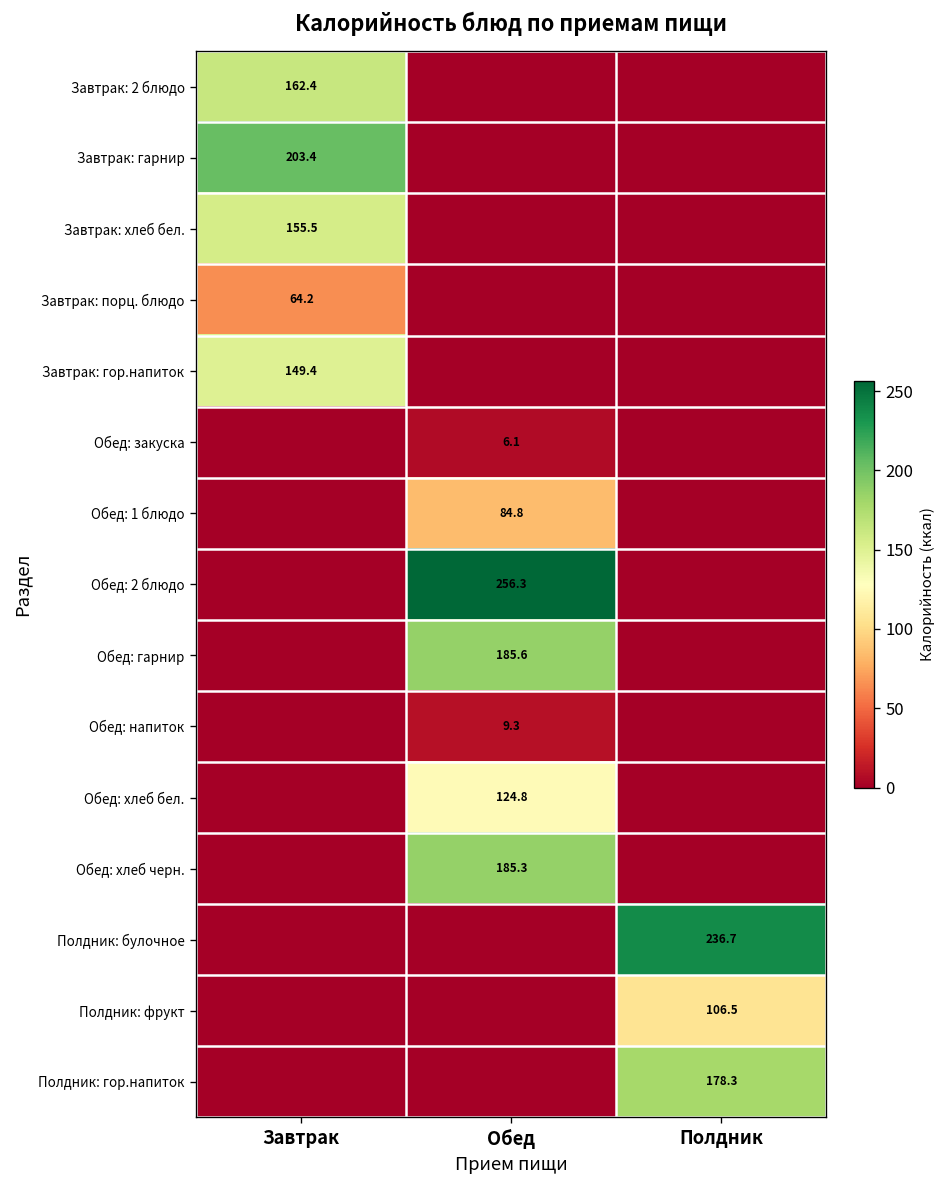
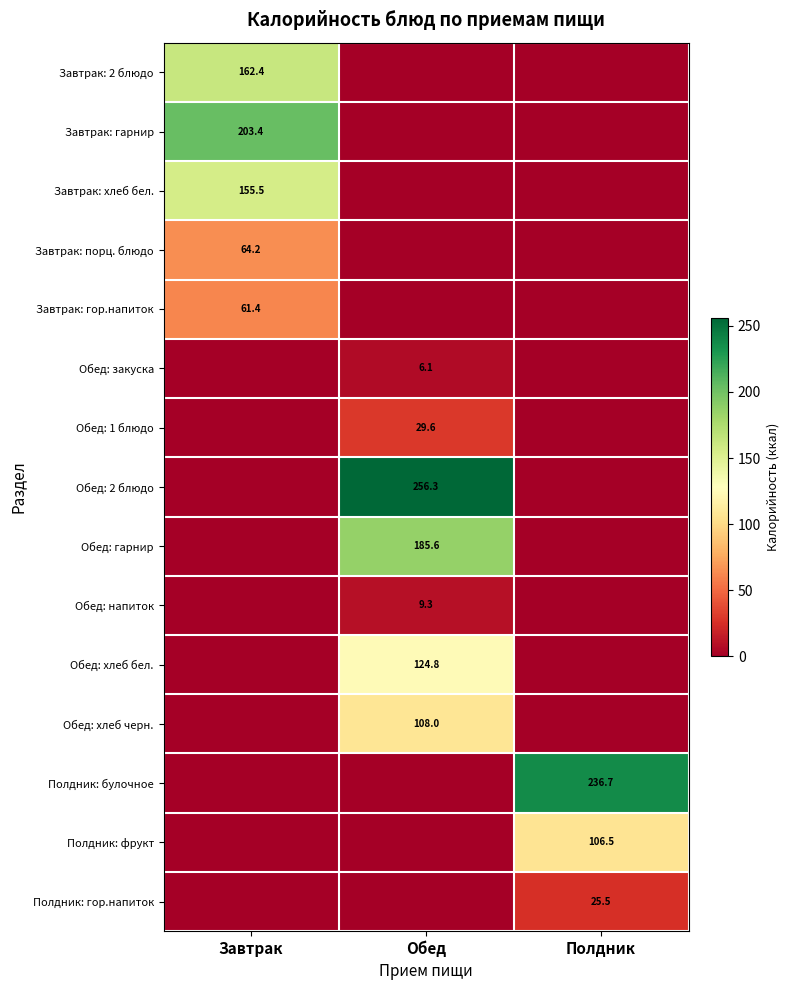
Завтрак: гор.напиток, Завтрак: 149.4 -> 61.4
Обед: 1 блюдо, Обед: 84.8 -> 29.6
Обед: хлеб черн., Обед: 185.3 -> 108.0
Полдник: гор.напиток, Полдник: 178.3 -> 25.5
